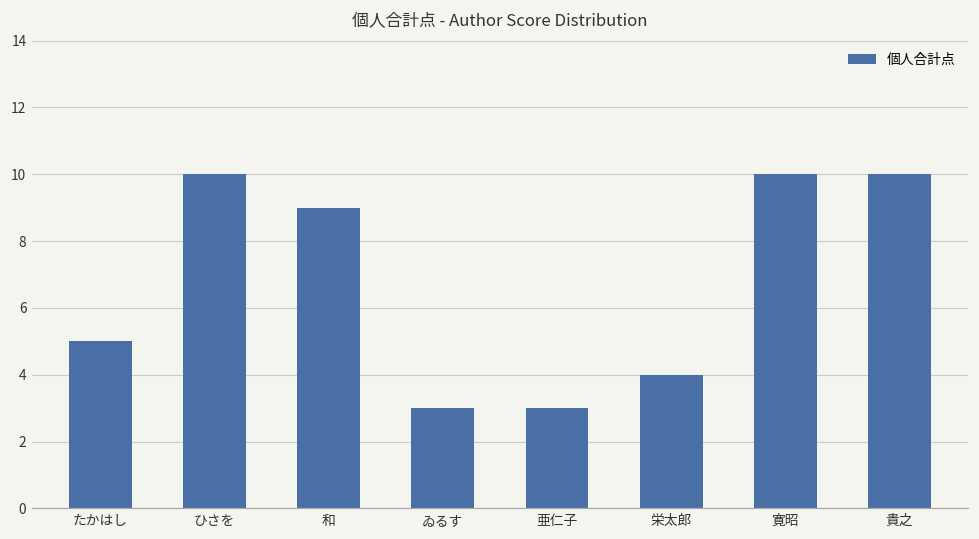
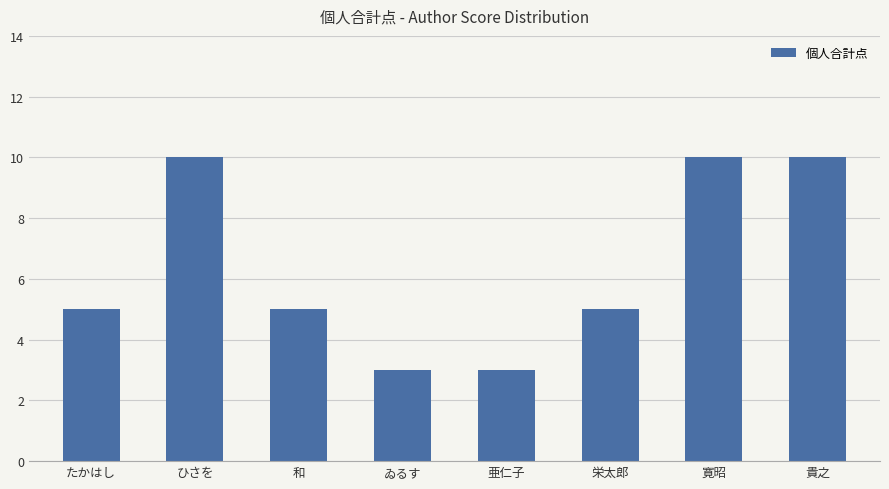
和: 9 -> 5
栄太郎: 4 -> 5
